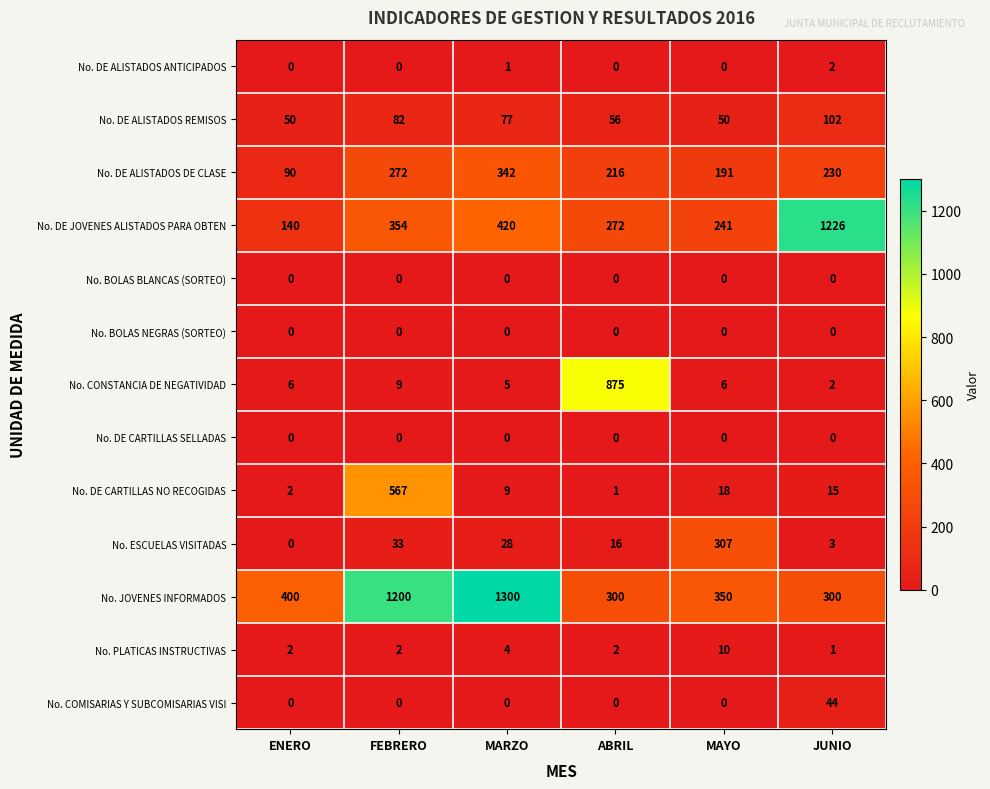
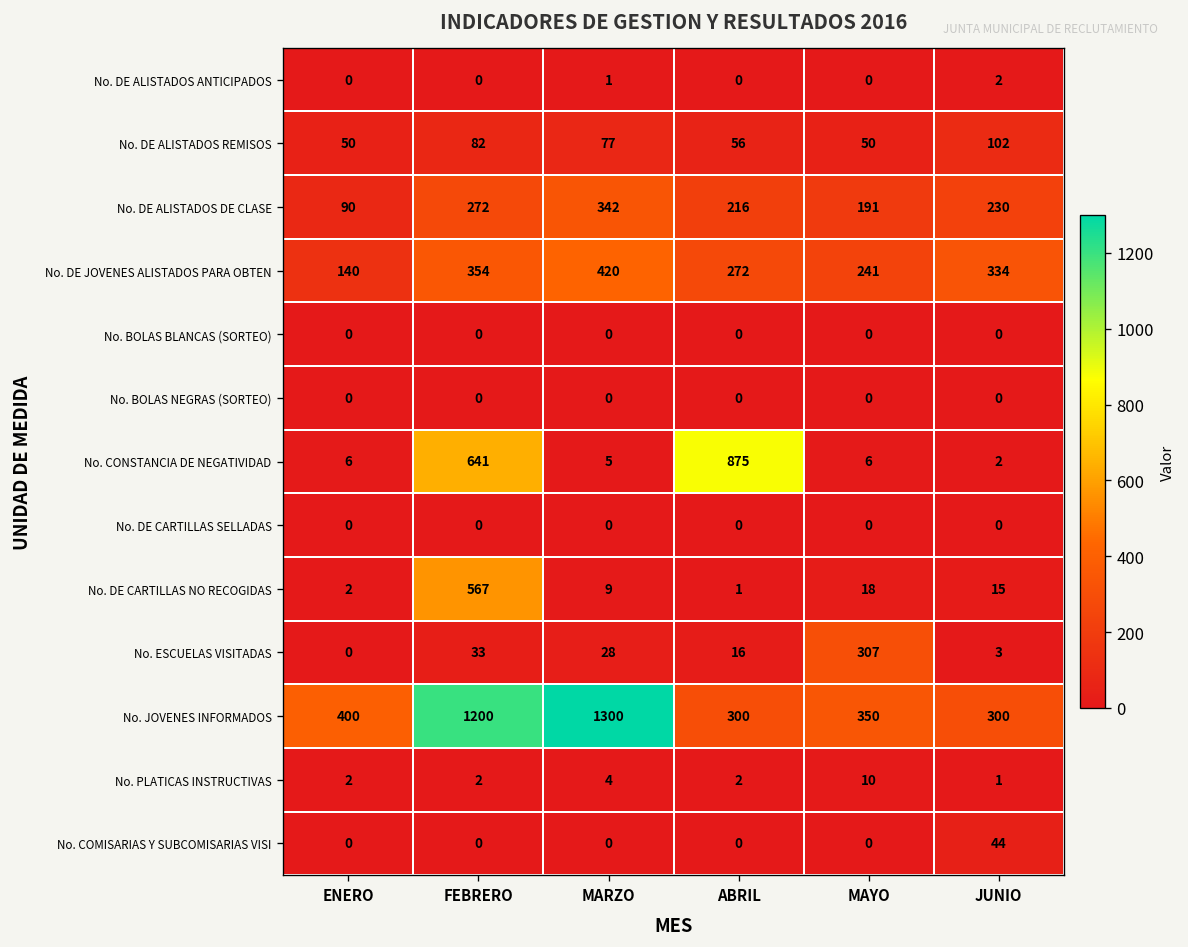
No. DE JOVENES ALISTADOS PARA OBTEN, JUNIO: 1226 -> 334
No. CONSTANCIA DE NEGATIVIDAD, FEBRERO: 9 -> 641
